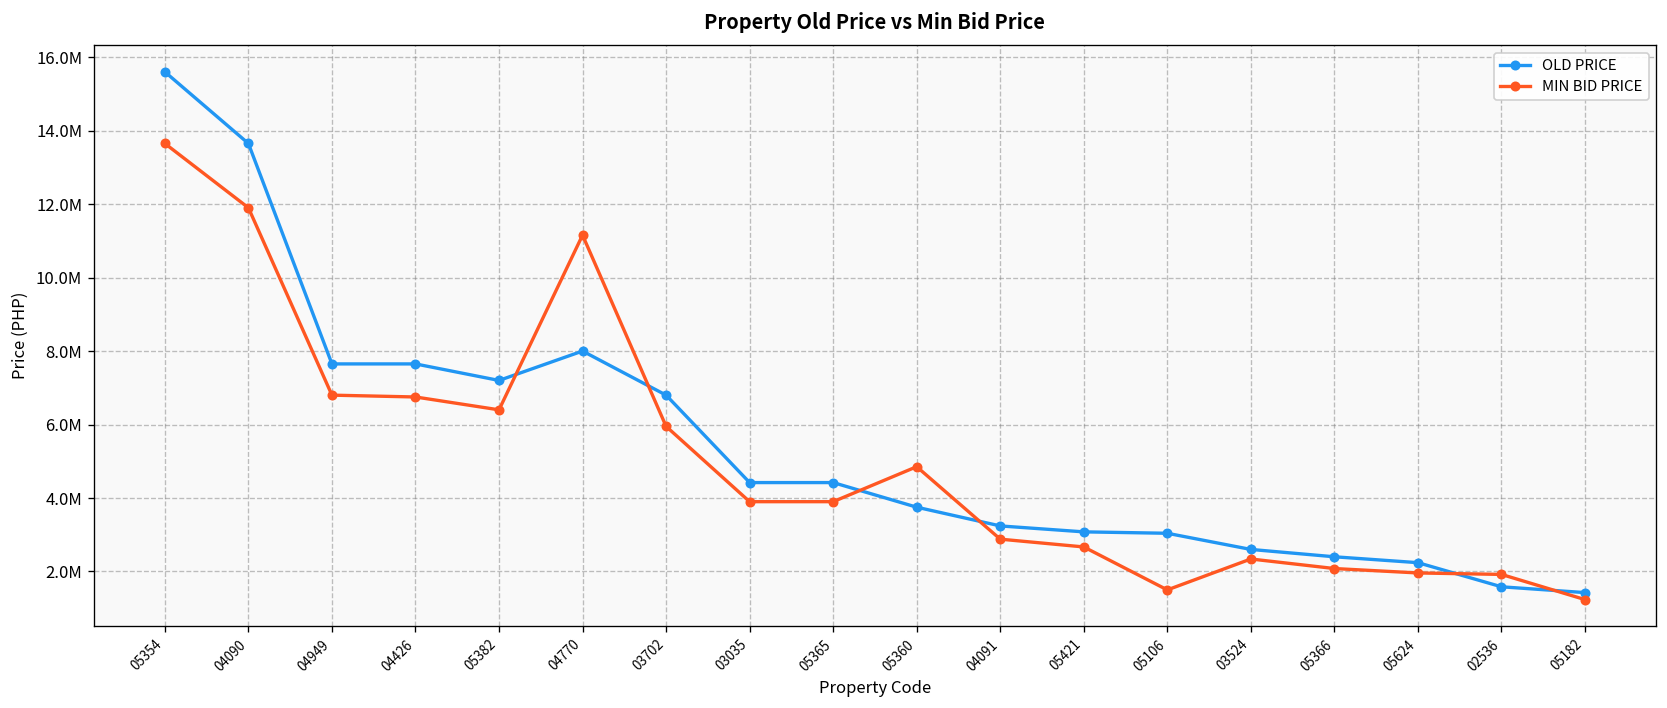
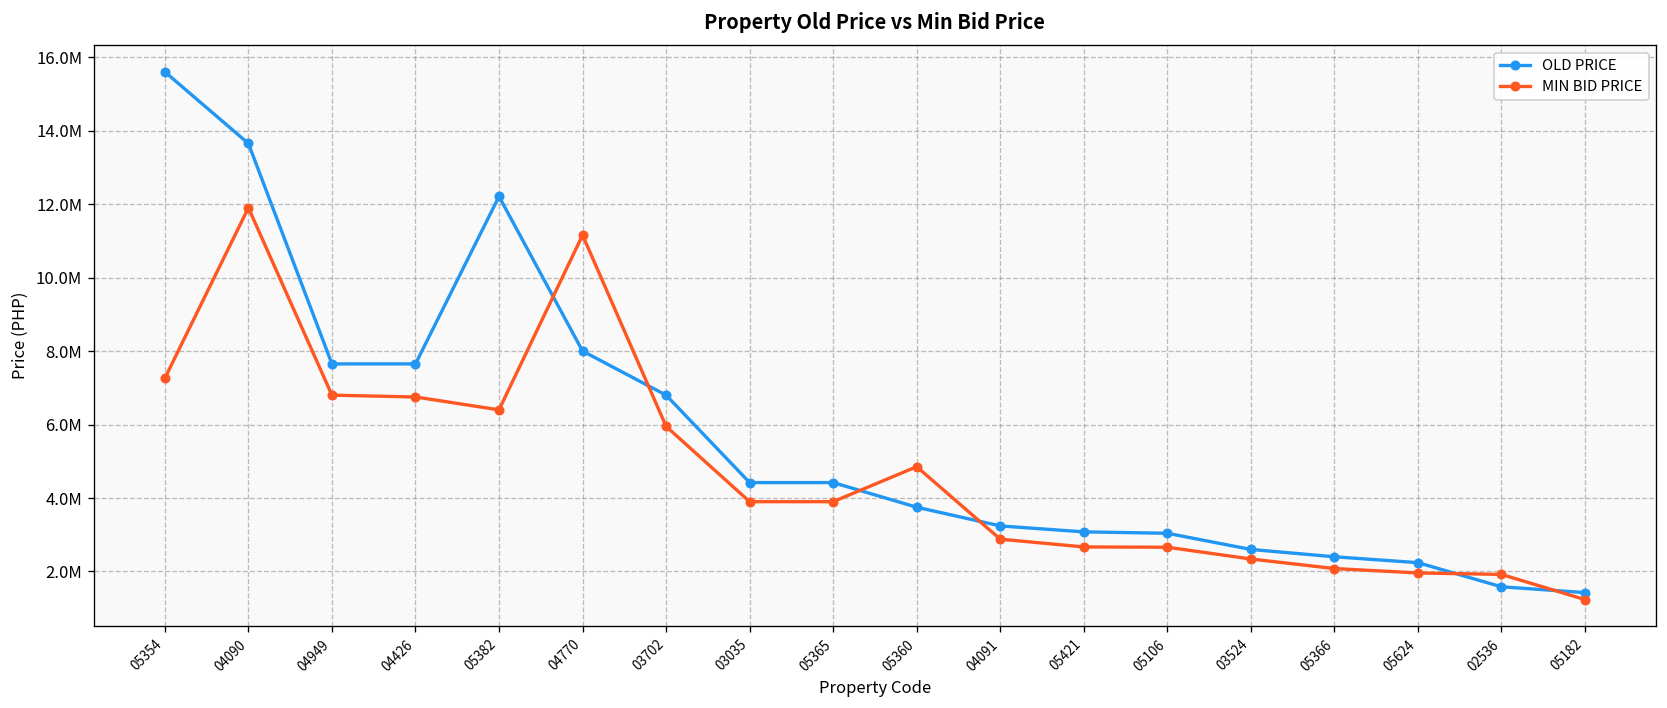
MIN BID PRICE, 05354: 13700000 -> 7300000
OLD PRICE, 05382: 7200000 -> 12200000
MIN BID PRICE, 05106: 1500000 -> 2700000
